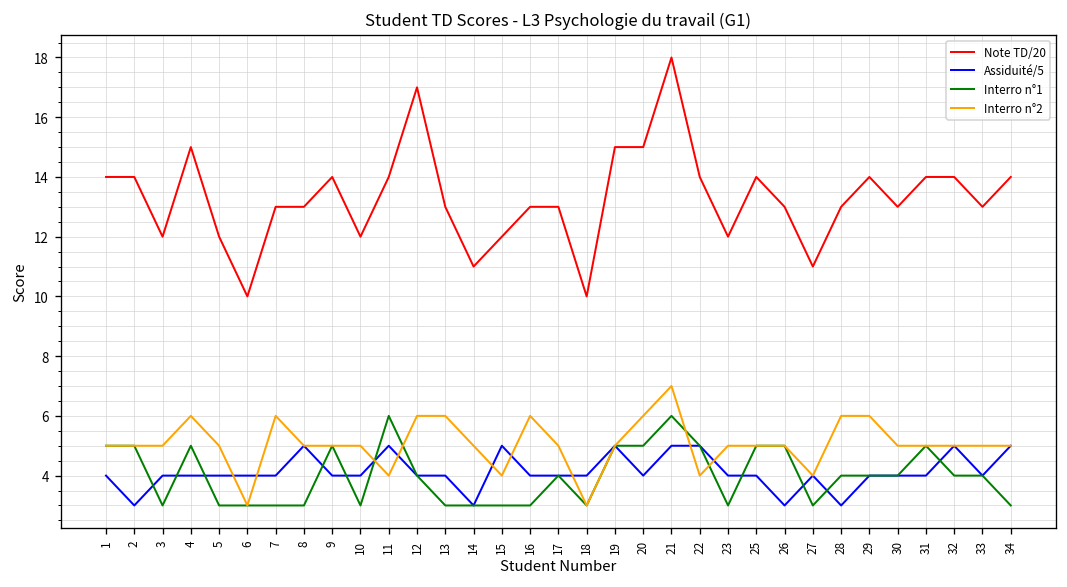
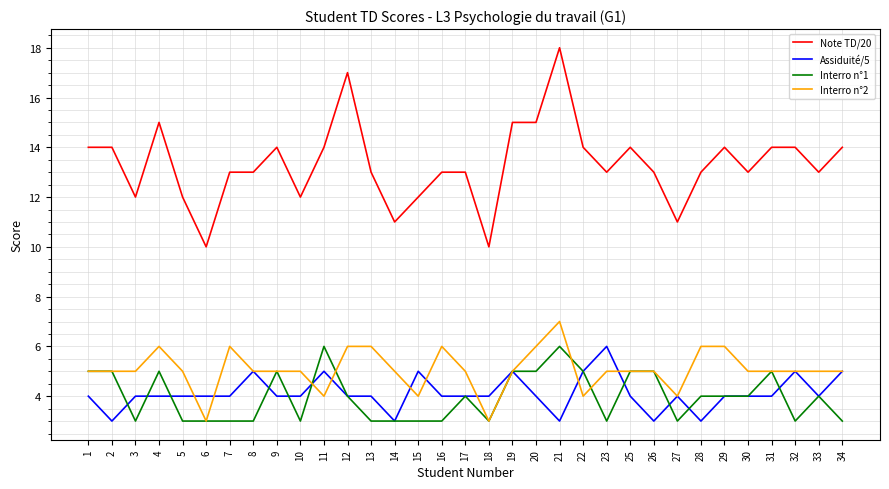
Assiduité/5, 21: 5 -> 3
Note TD/20, 23: 12 -> 13
Assiduité/5, 23: 4 -> 6
Interro n°1, 32: 4 -> 3
